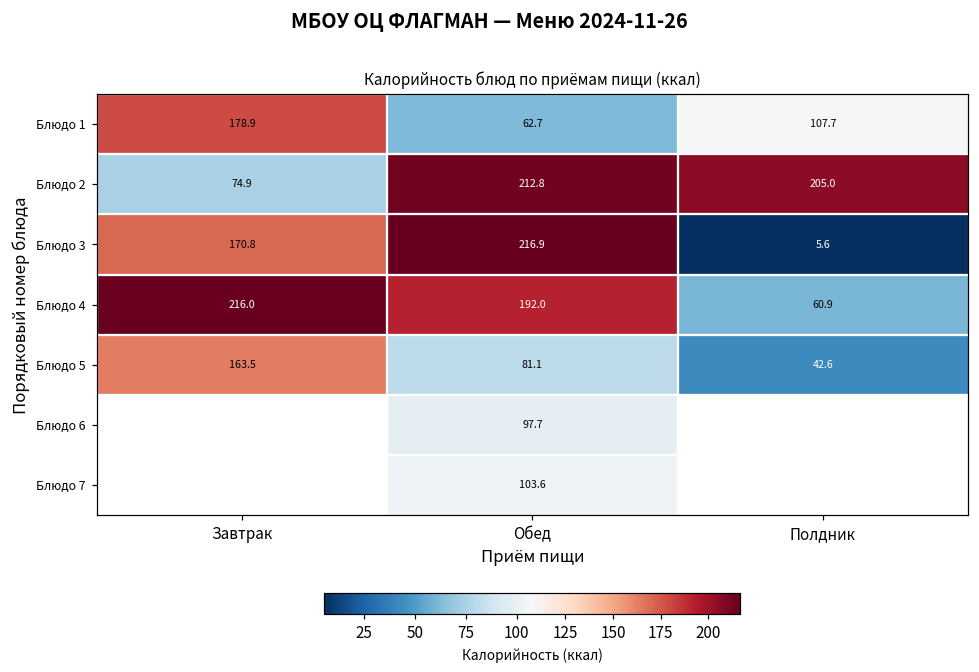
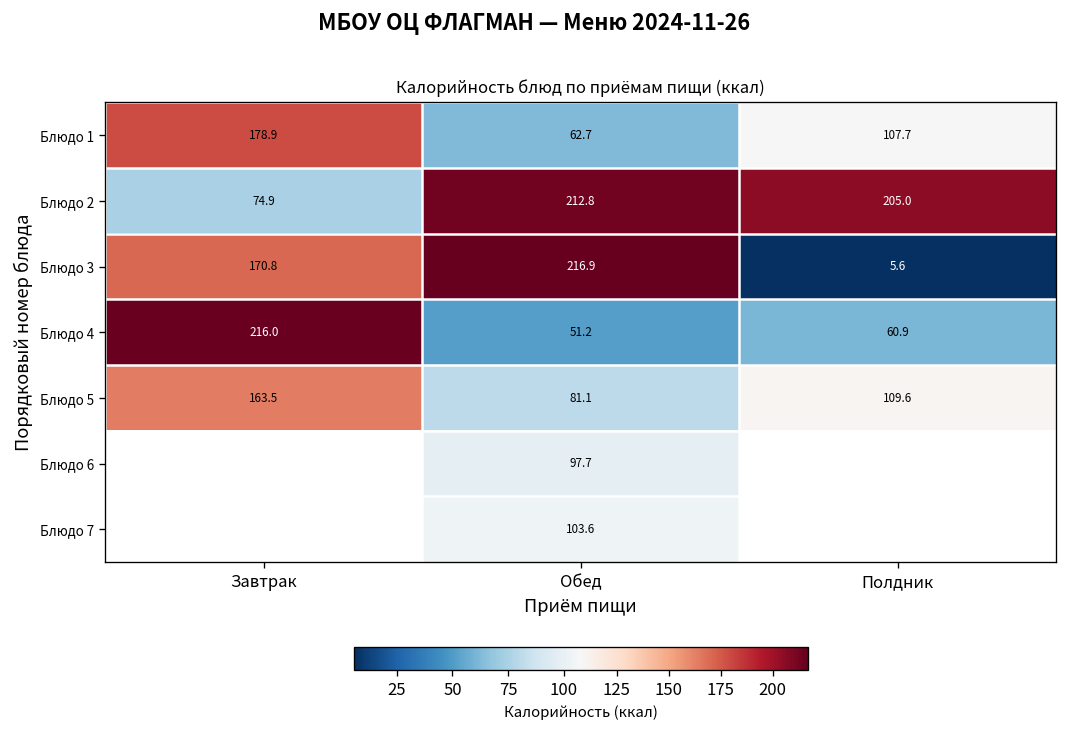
Блюдо 4, Обед: 192.0 -> 51.2
Блюдо 5, Полдник: 42.6 -> 109.6
